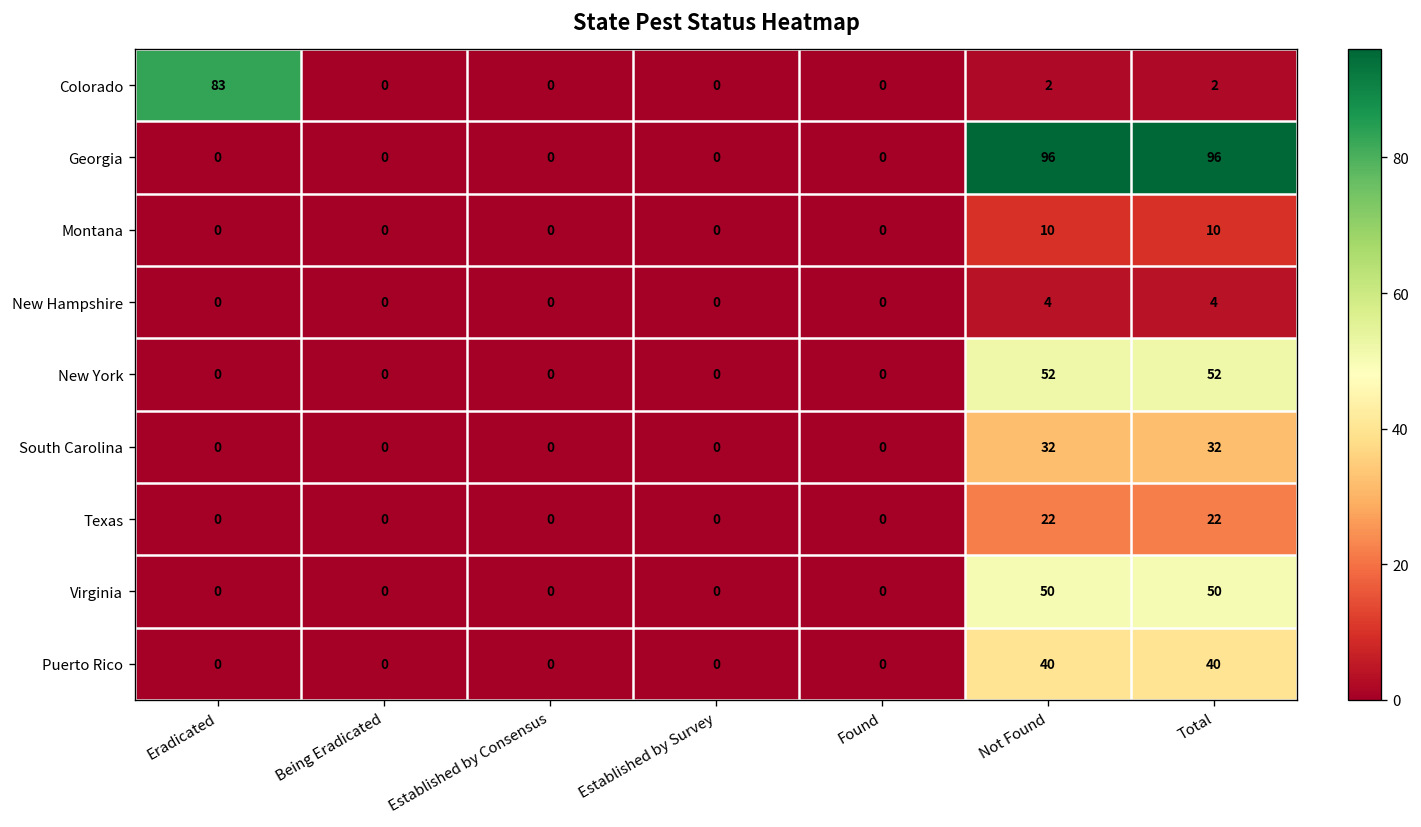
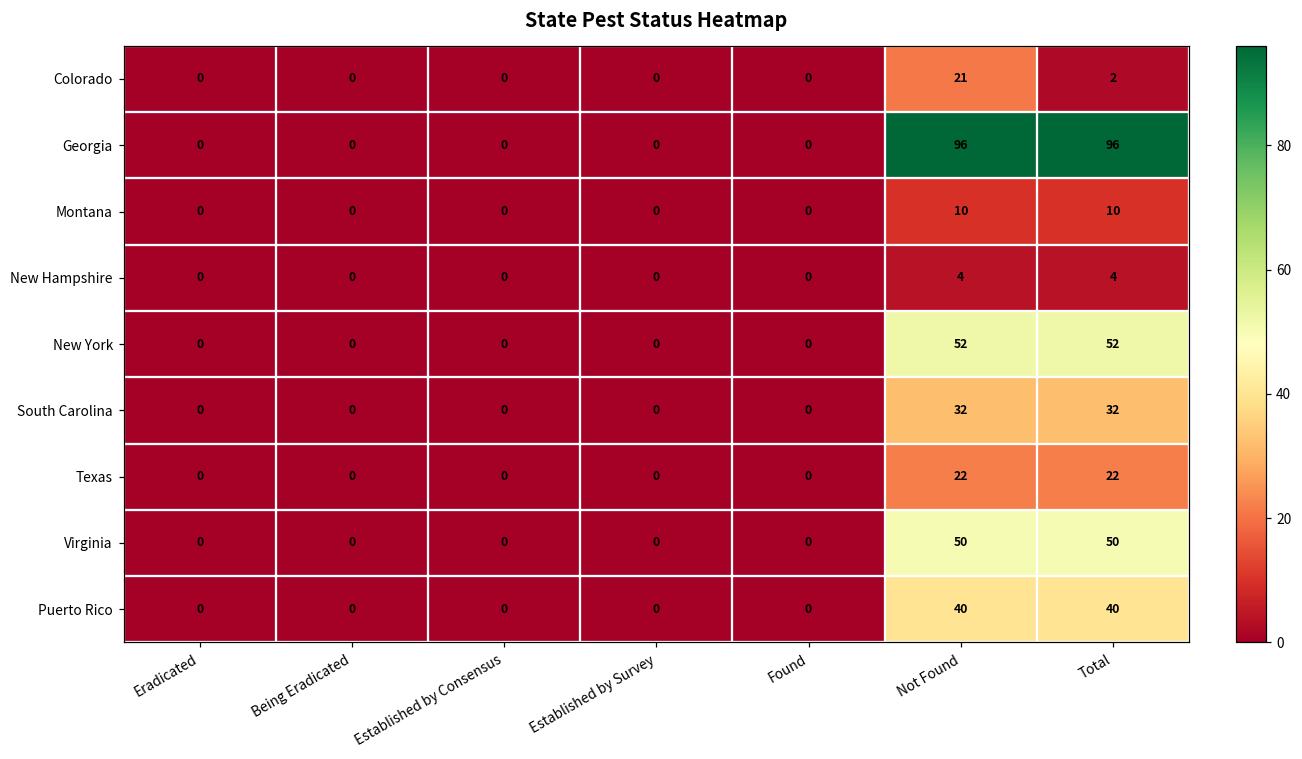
Colorado, Eradicated: 83 -> 0
Colorado, Not Found: 2 -> 21
